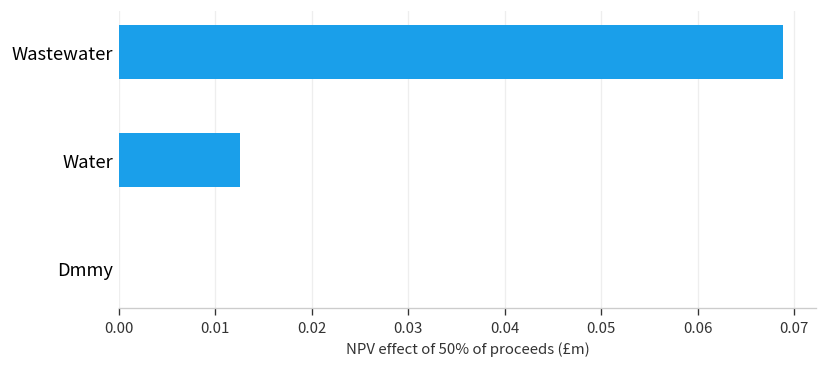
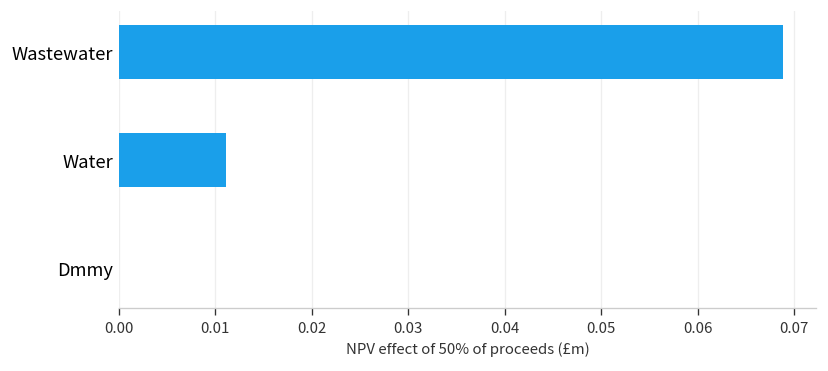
Water: 0.013 -> 0.011
